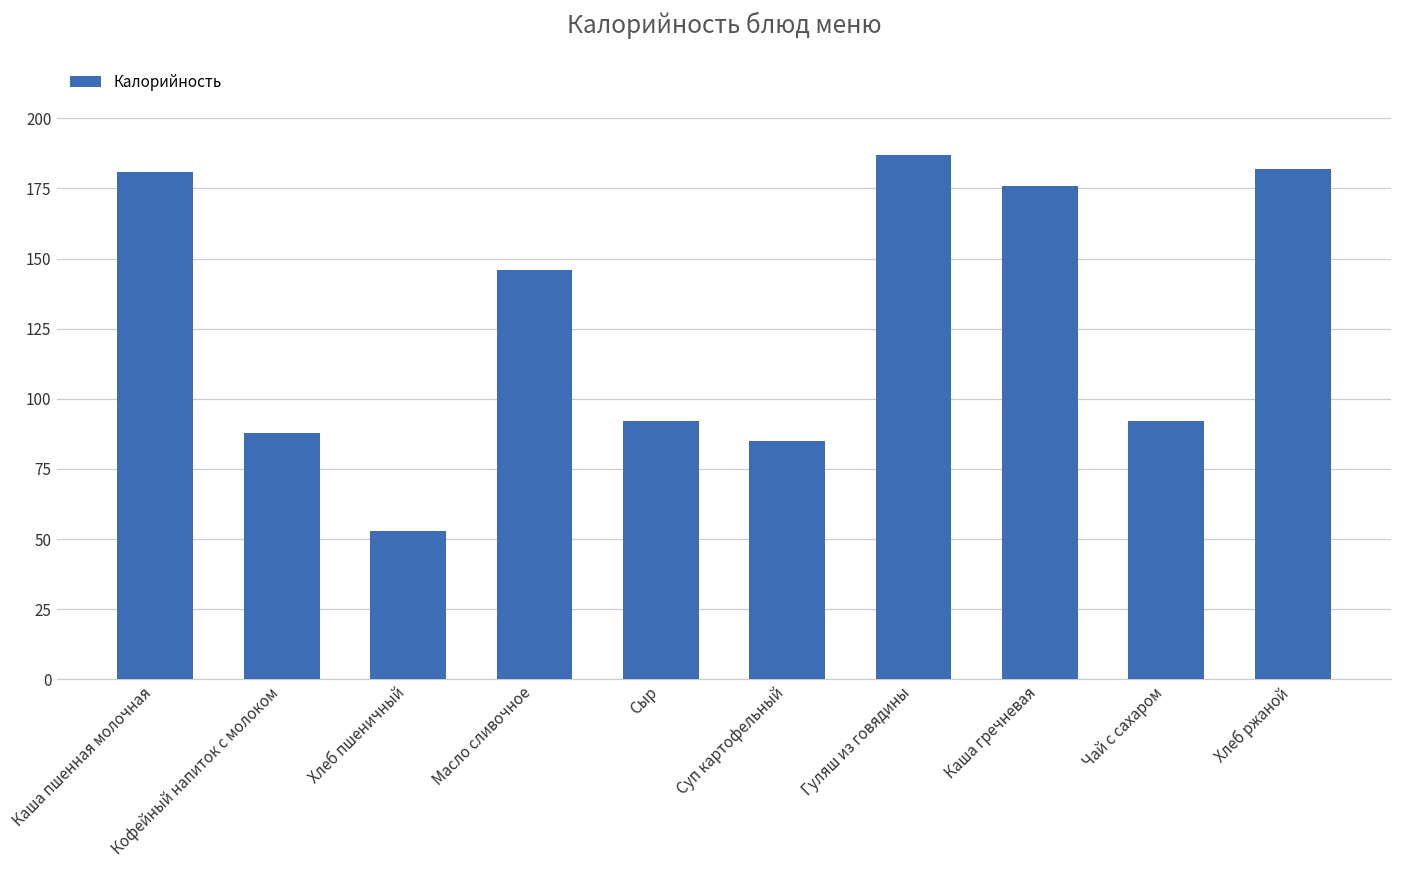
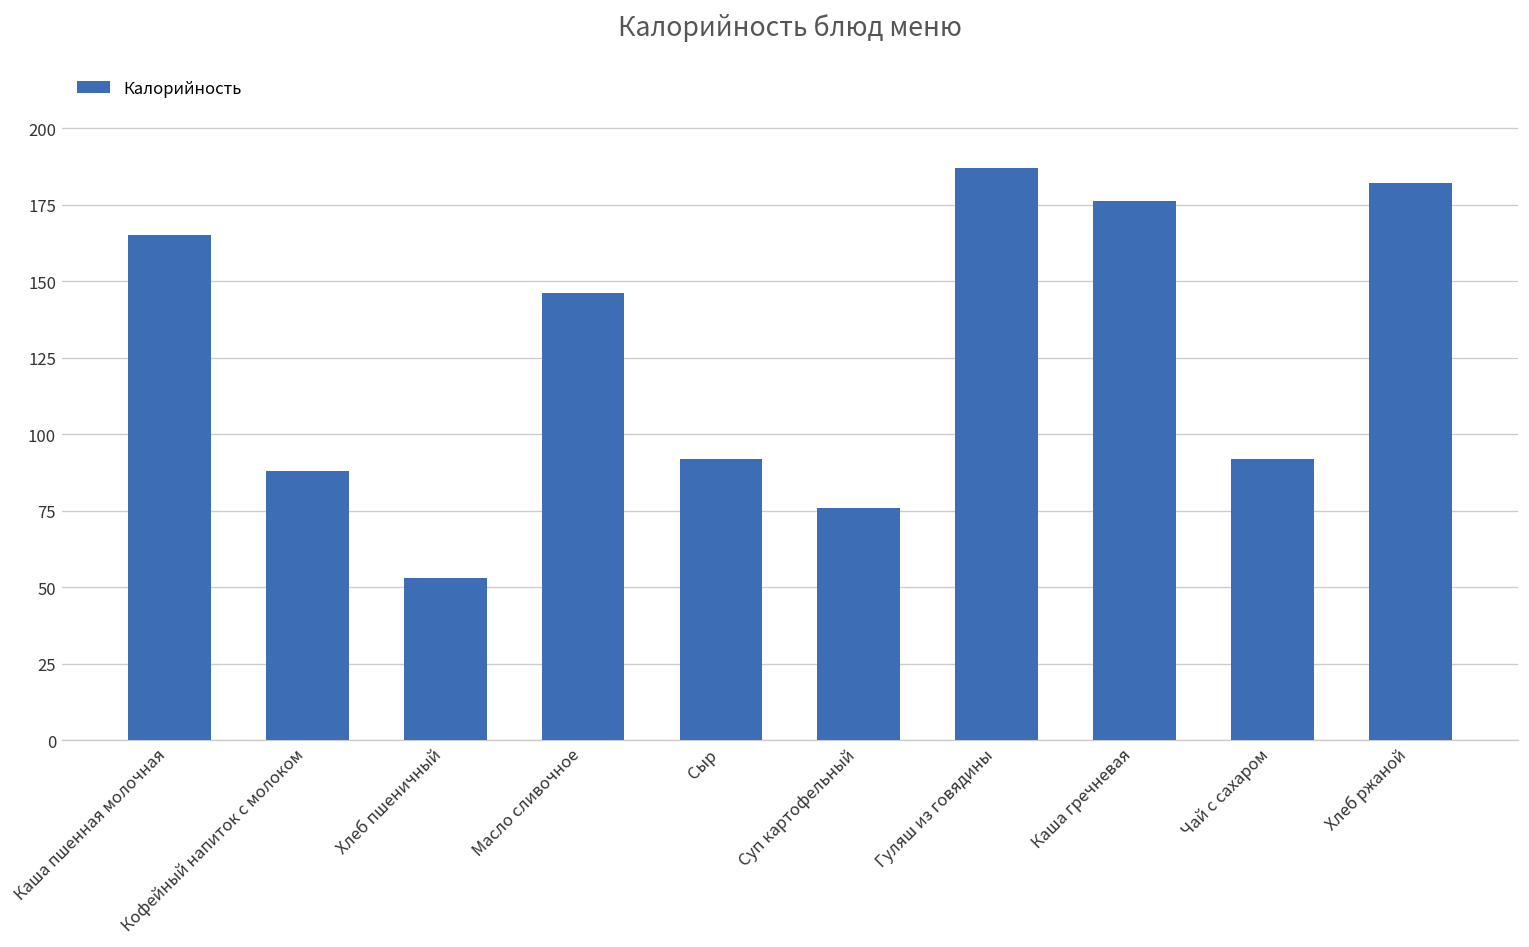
Каша пшенная молочная: 181 -> 165
Суп картофельный: 85 -> 76
